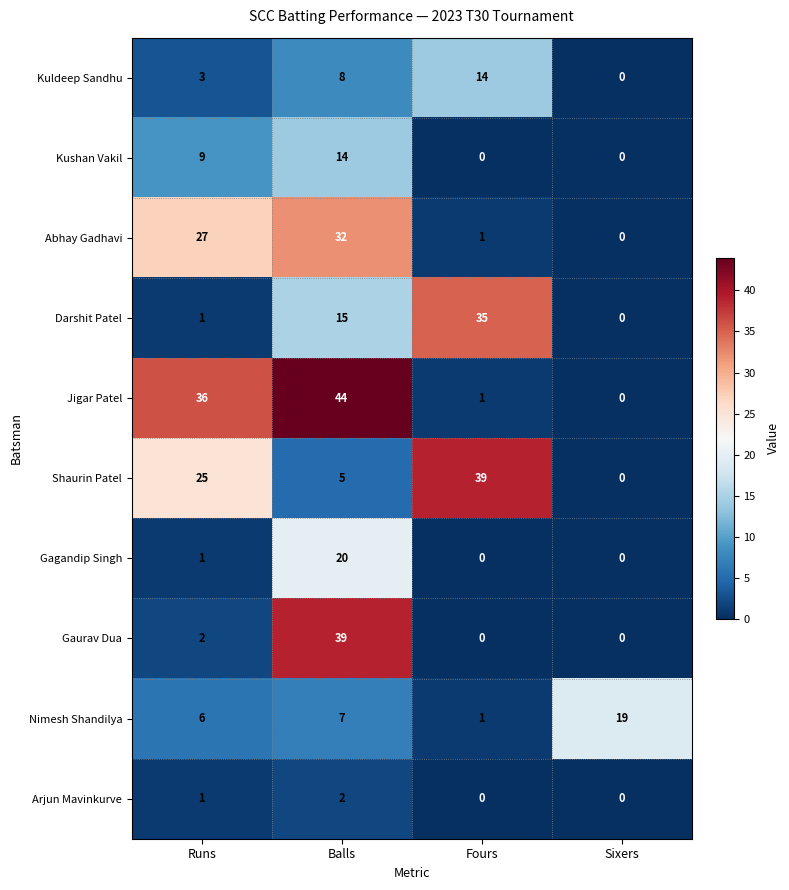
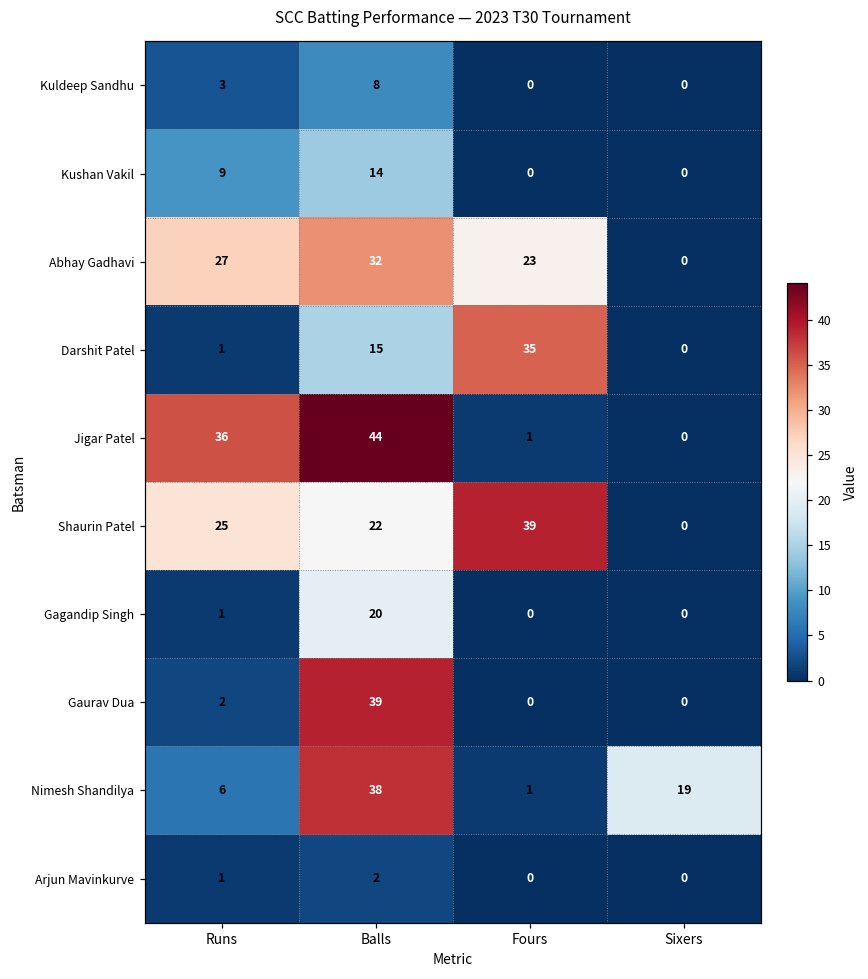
Kuldeep Sandhu, Fours: 14 -> 0
Abhay Gadhavi, Fours: 1 -> 23
Shaurin Patel, Balls: 5 -> 22
Nimesh Shandilya, Balls: 7 -> 38
